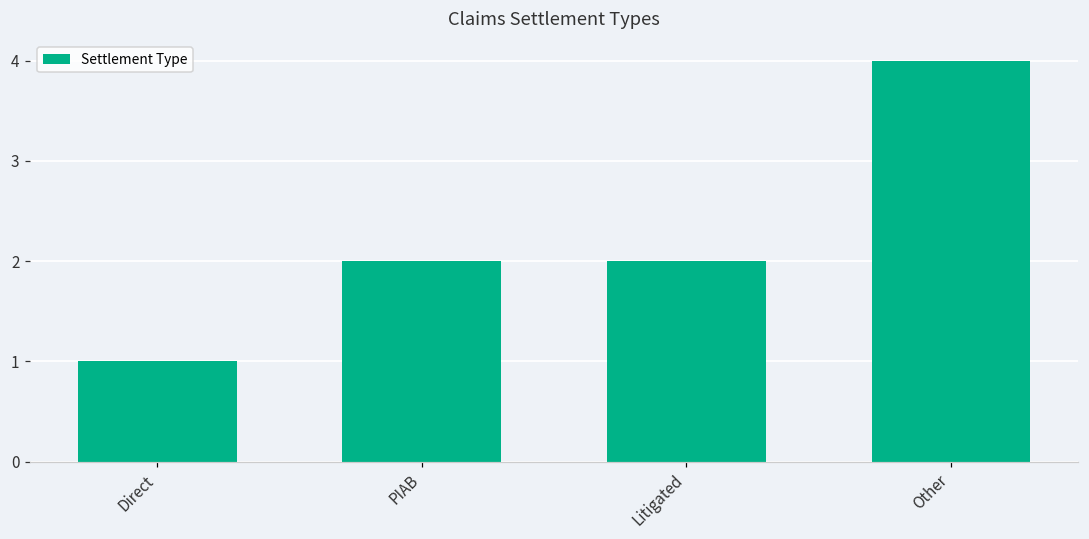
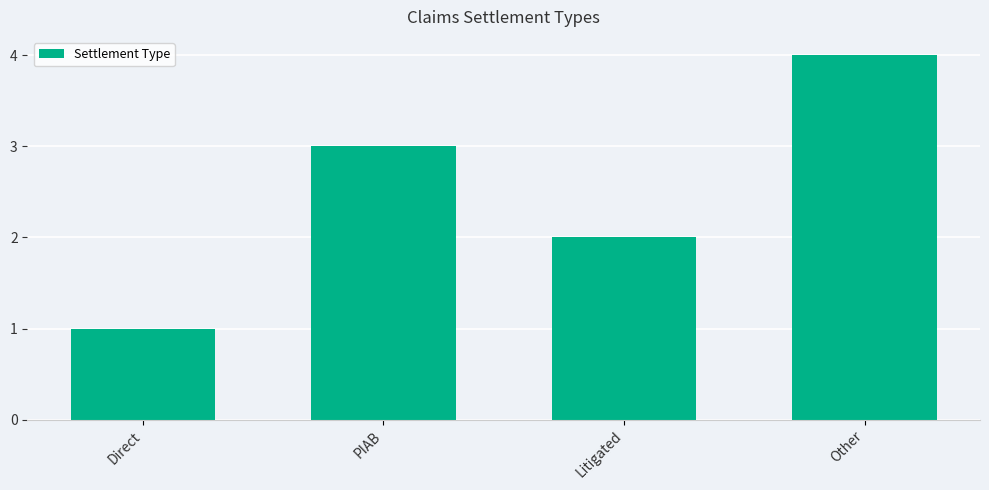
PIAB: 2 -> 3
